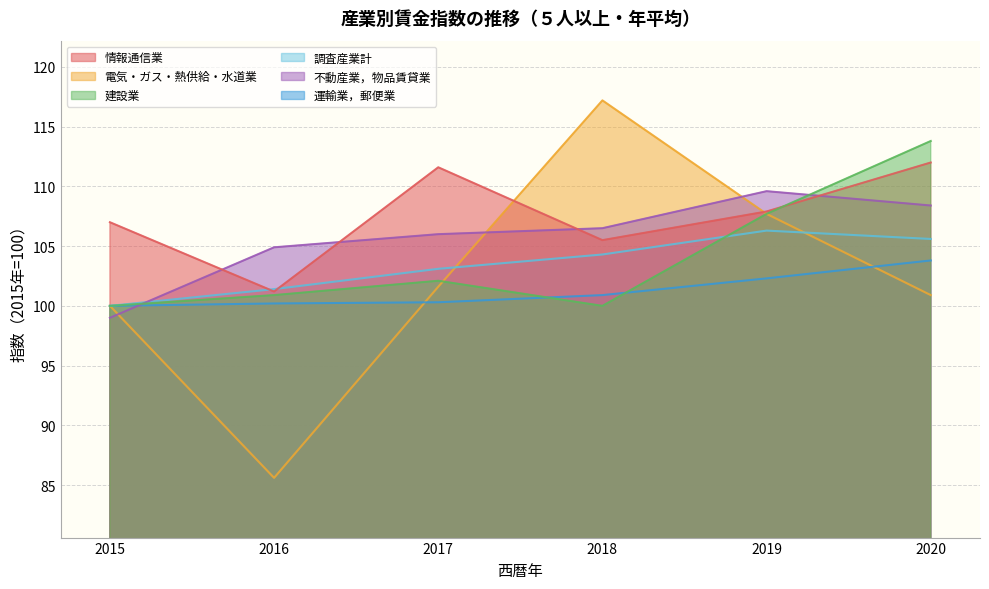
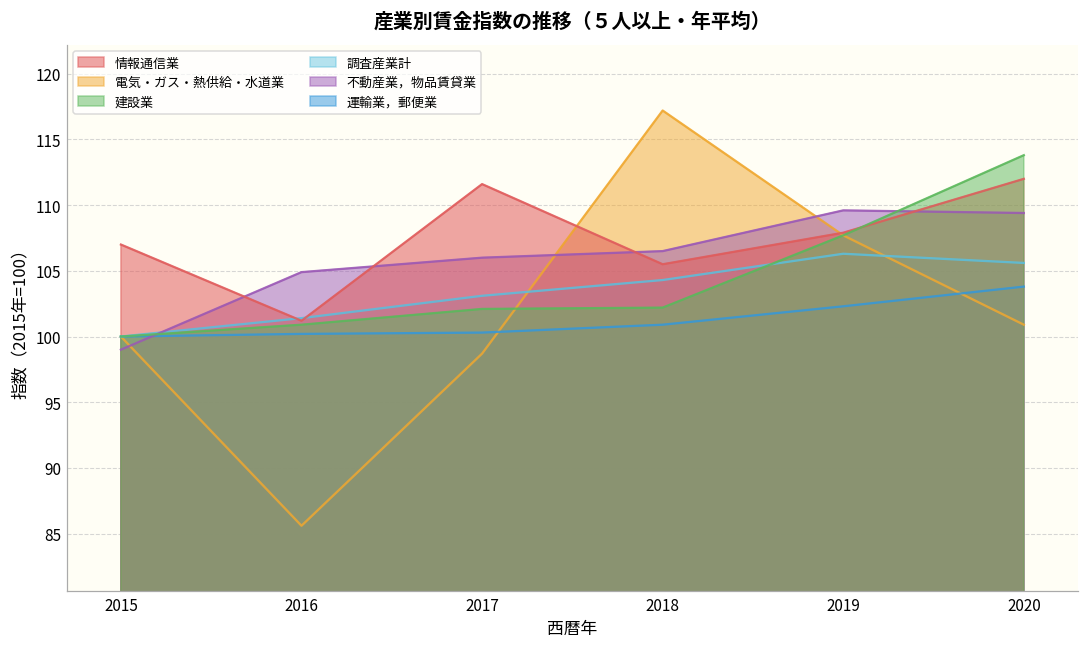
電気・ガス・熱供給・水道業, 2017: 101.6 -> 98.7
建設業, 2018: 100.0 -> 102.2
不動産業，物品賃貸業, 2020: 108.4 -> 109.4
